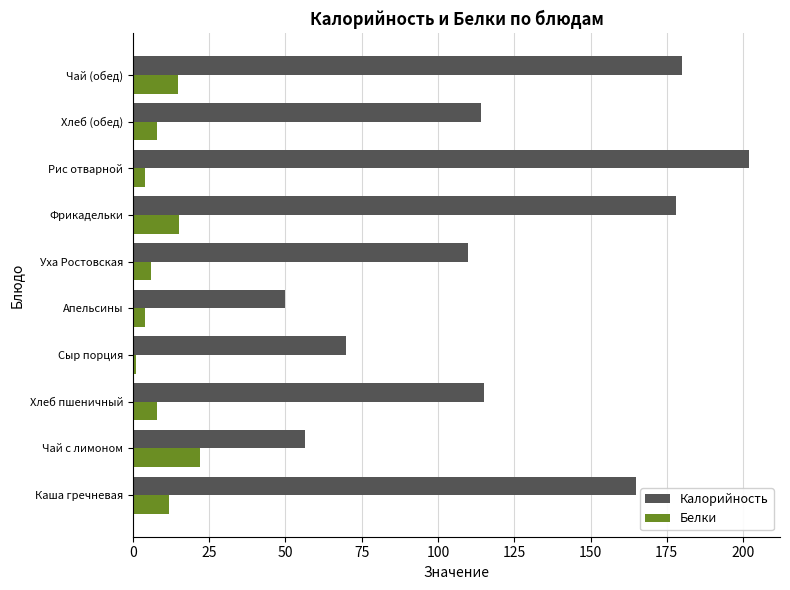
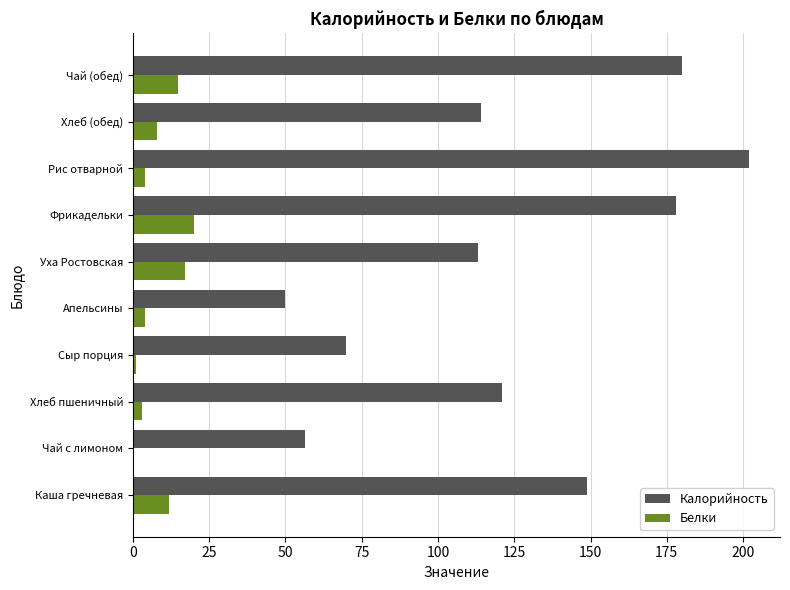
Белки, Фрикадельки: 15 -> 20
Калорийность, Уха Ростовская: 110 -> 113
Белки, Уха Ростовская: 6 -> 17
Калорийность, Хлеб пшеничный: 115 -> 121
Белки, Хлеб пшеничный: 8 -> 3
Белки, Чай с лимоном: 22 -> 0
Калорийность, Каша гречневая: 165 -> 149
